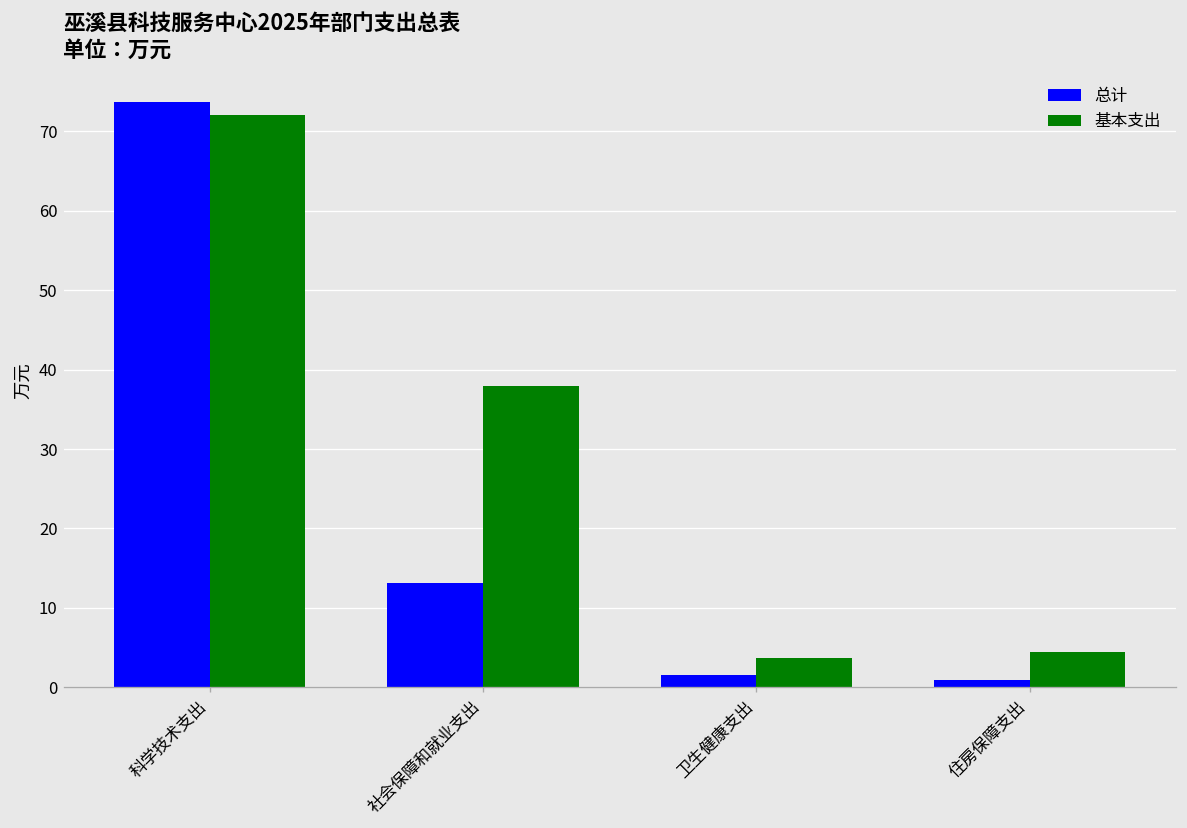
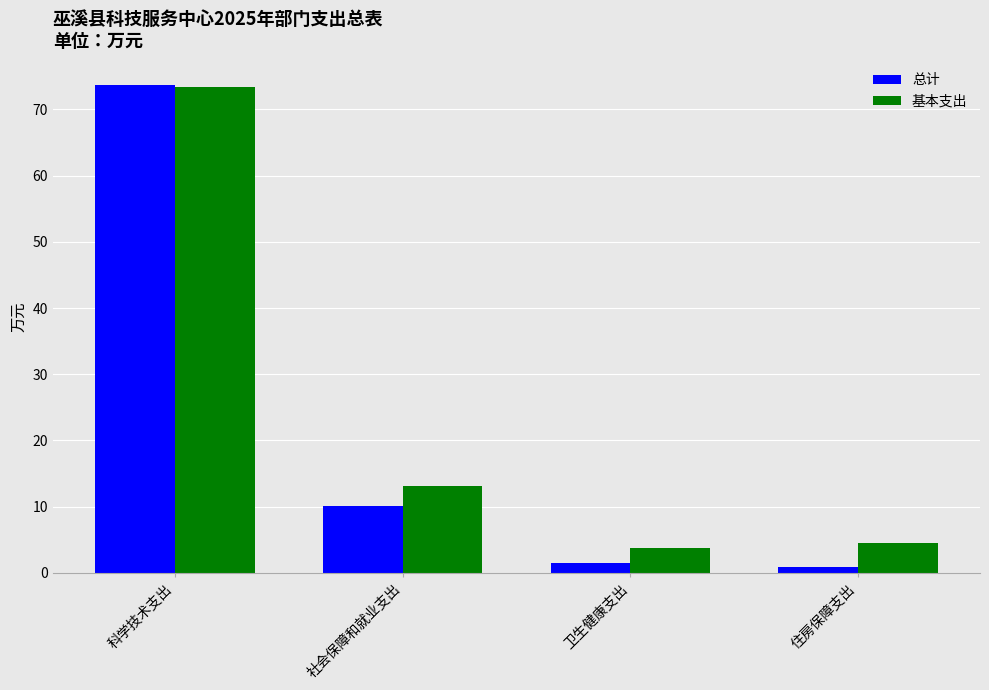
基本支出, 科学技术支出: 72 -> 73
总计, 社会保障和就业支出: 13 -> 10
基本支出, 社会保障和就业支出: 38 -> 13
